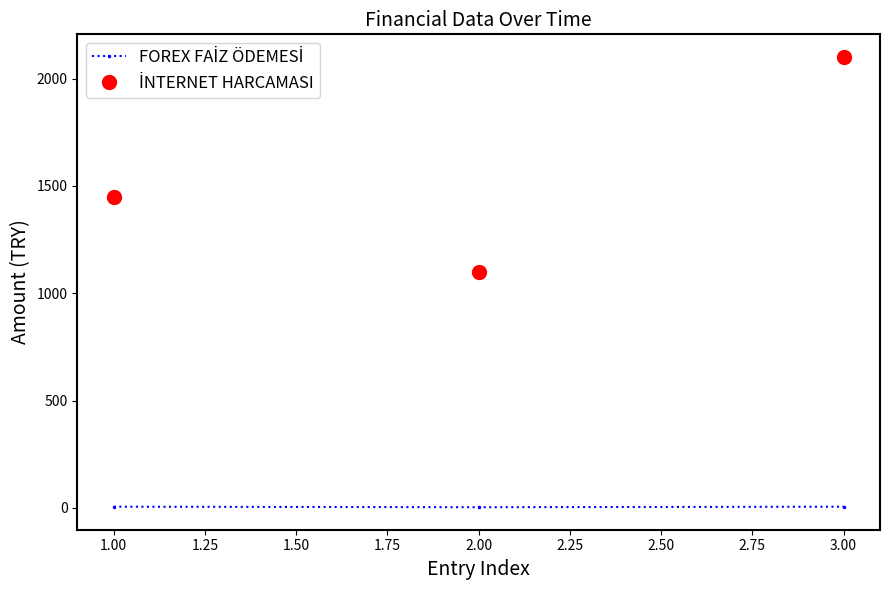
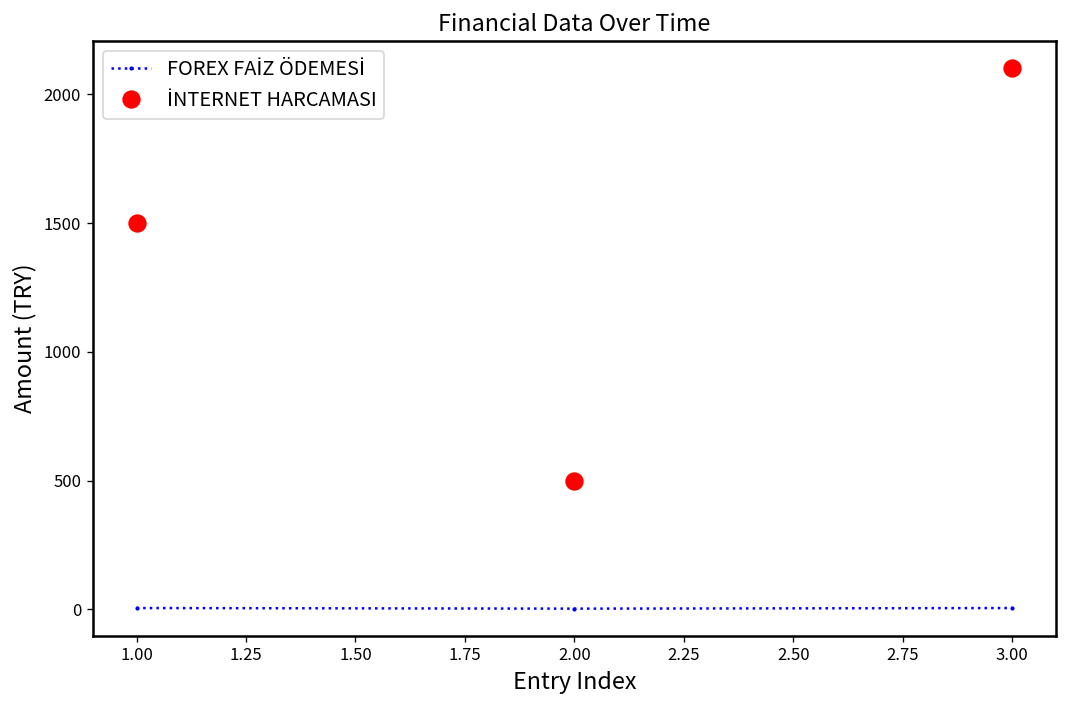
İNTERNET HARCAMASI, 1.00: 1450 -> 1500
İNTERNET HARCAMASI, 2.00: 1100 -> 500
